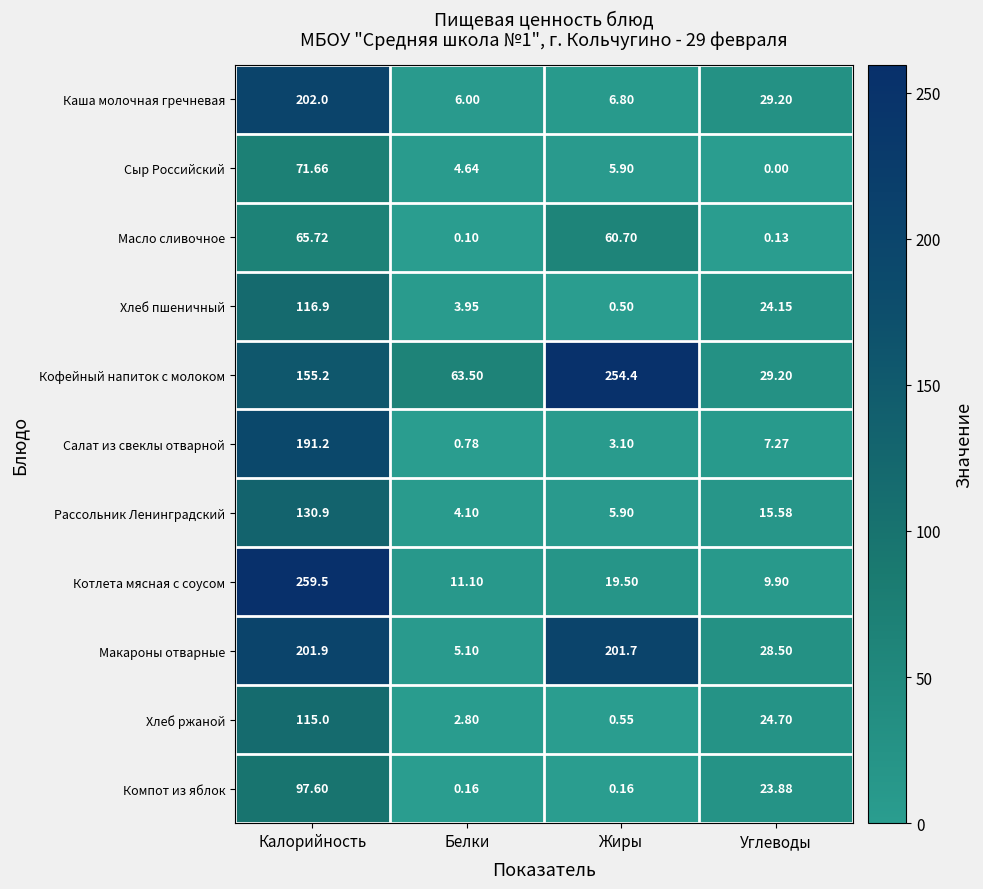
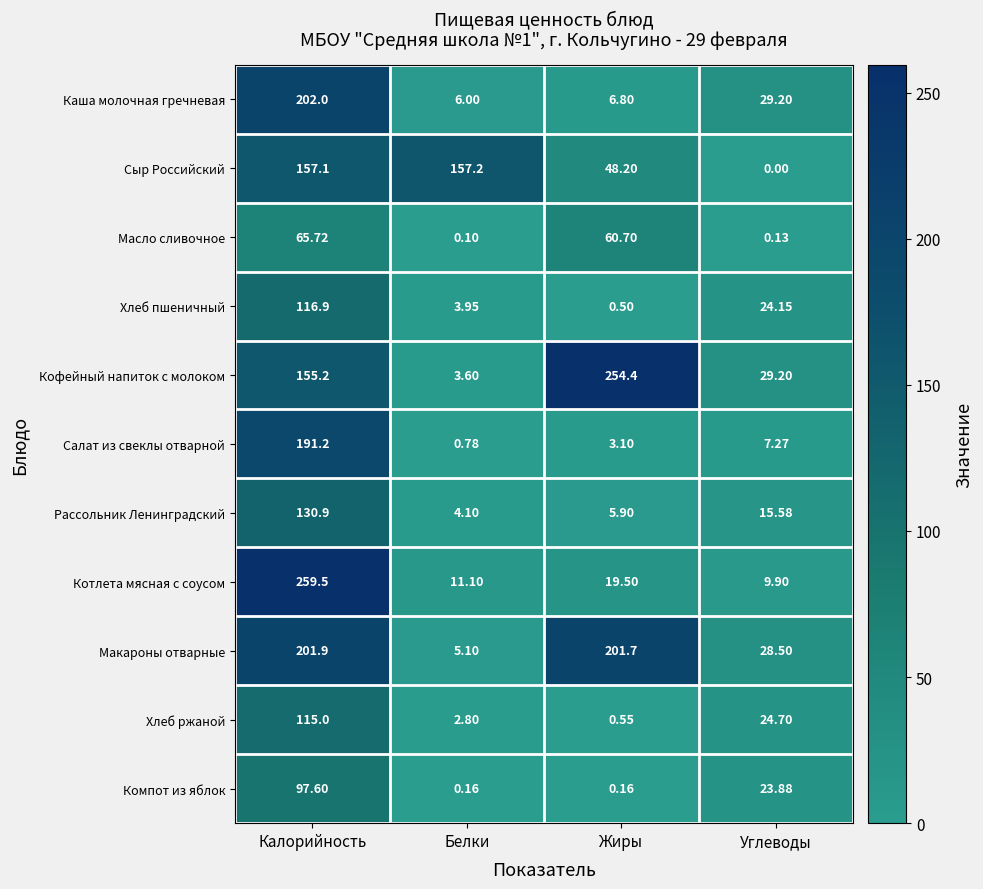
Сыр Российский, Калорийность: 71.66 -> 157.1
Сыр Российский, Белки: 4.64 -> 157.2
Сыр Российский, Жиры: 5.90 -> 48.20
Кофейный напиток с молоком, Белки: 63.50 -> 3.60
